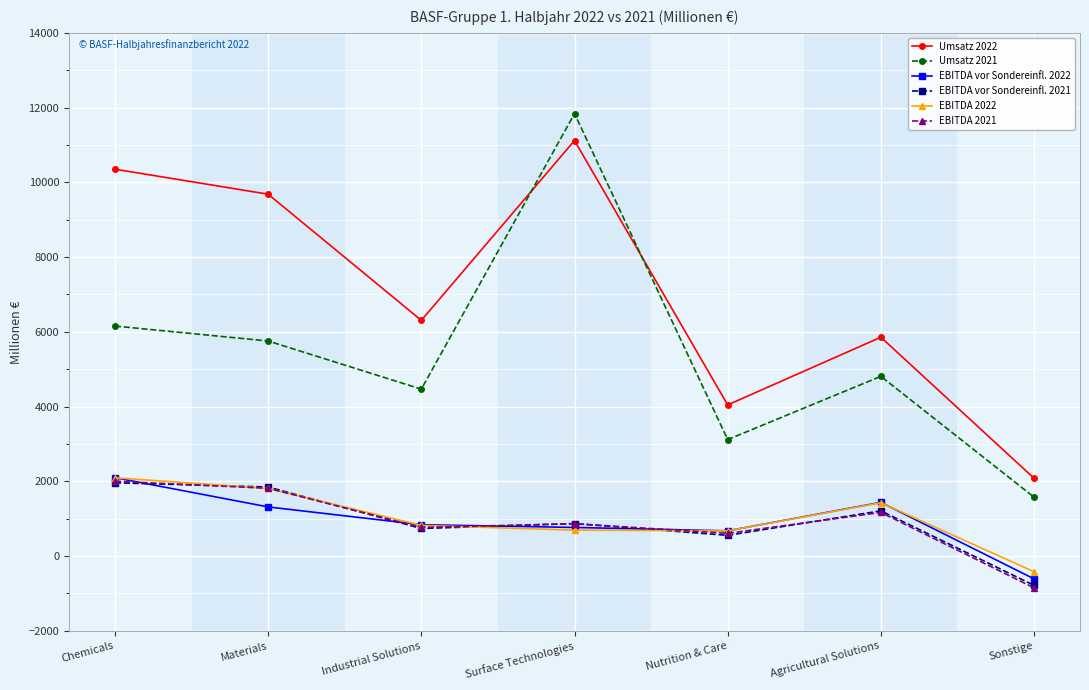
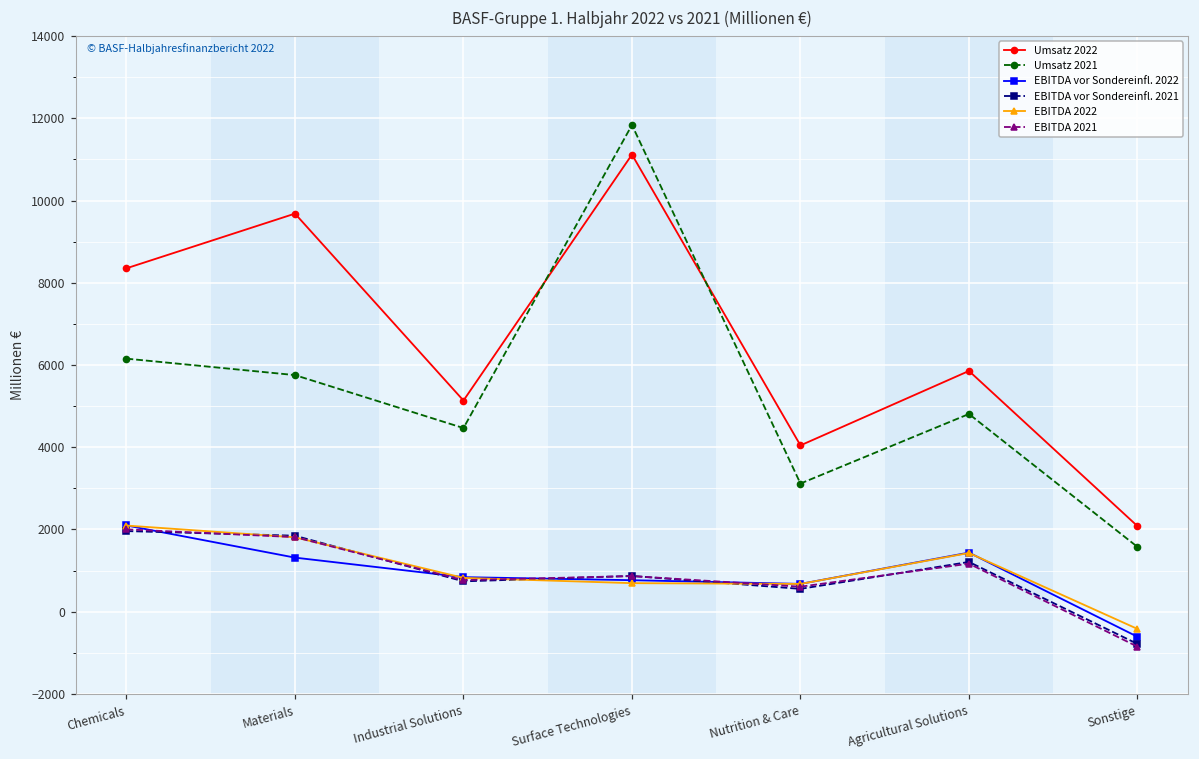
Umsatz 2022, Chemicals: 10400 -> 8400
Umsatz 2022, Industrial Solutions: 6300 -> 5100
